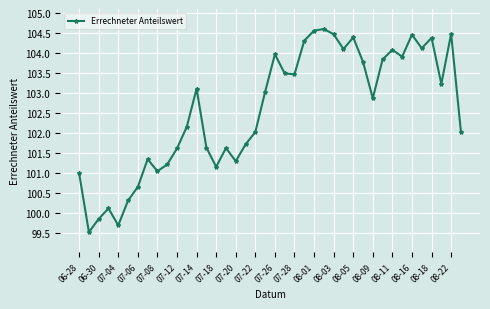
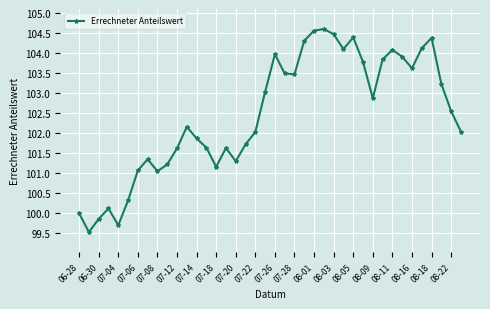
06-28: 101 -> 100
07-06: 100.7 -> 101.1
07-14: 103.1 -> 101.9
08-16: 104.5 -> 103.6
08-22: 104.5 -> 102.6
